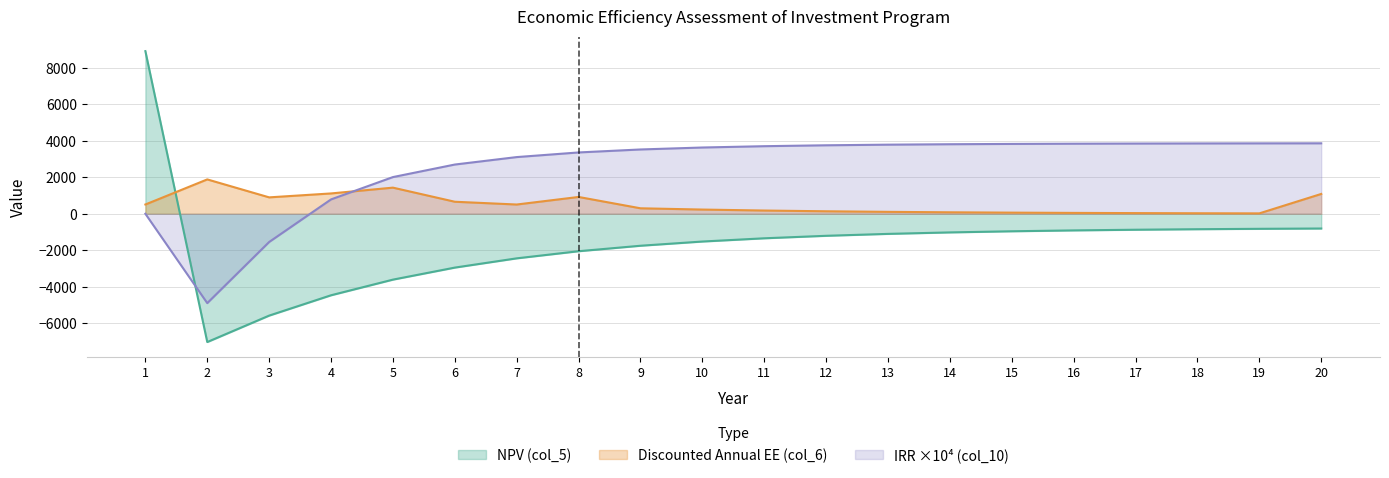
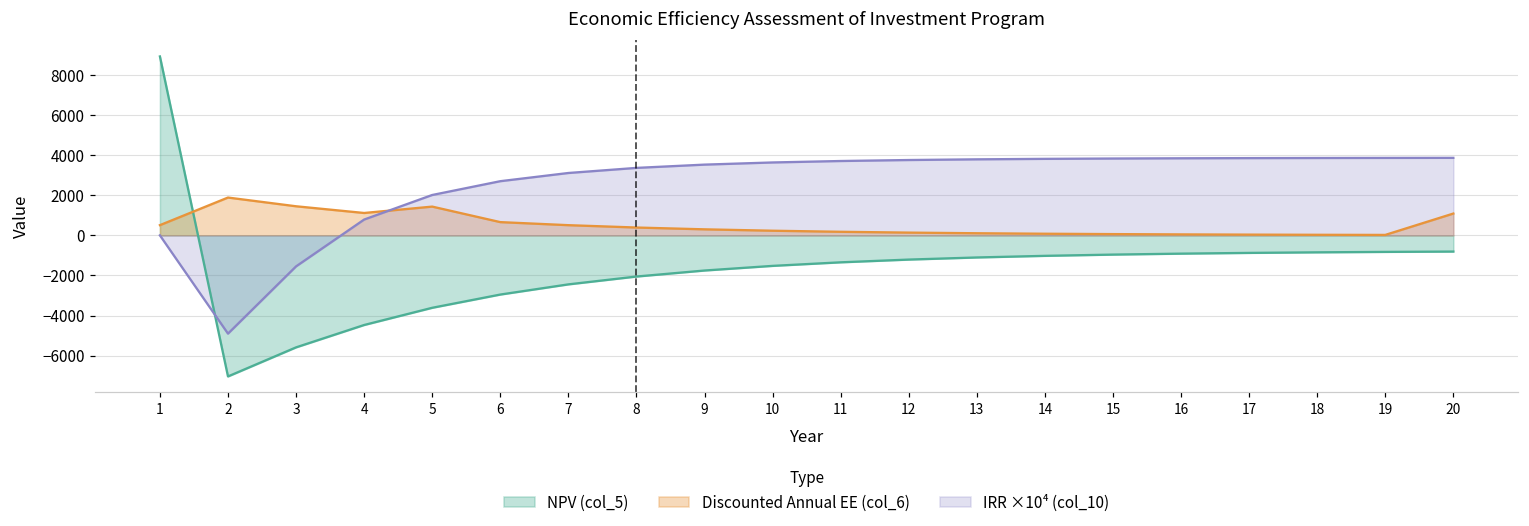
Discounted Annual EE (col_6), 3: 900 -> 1400
Discounted Annual EE (col_6), 8: 900 -> 400
